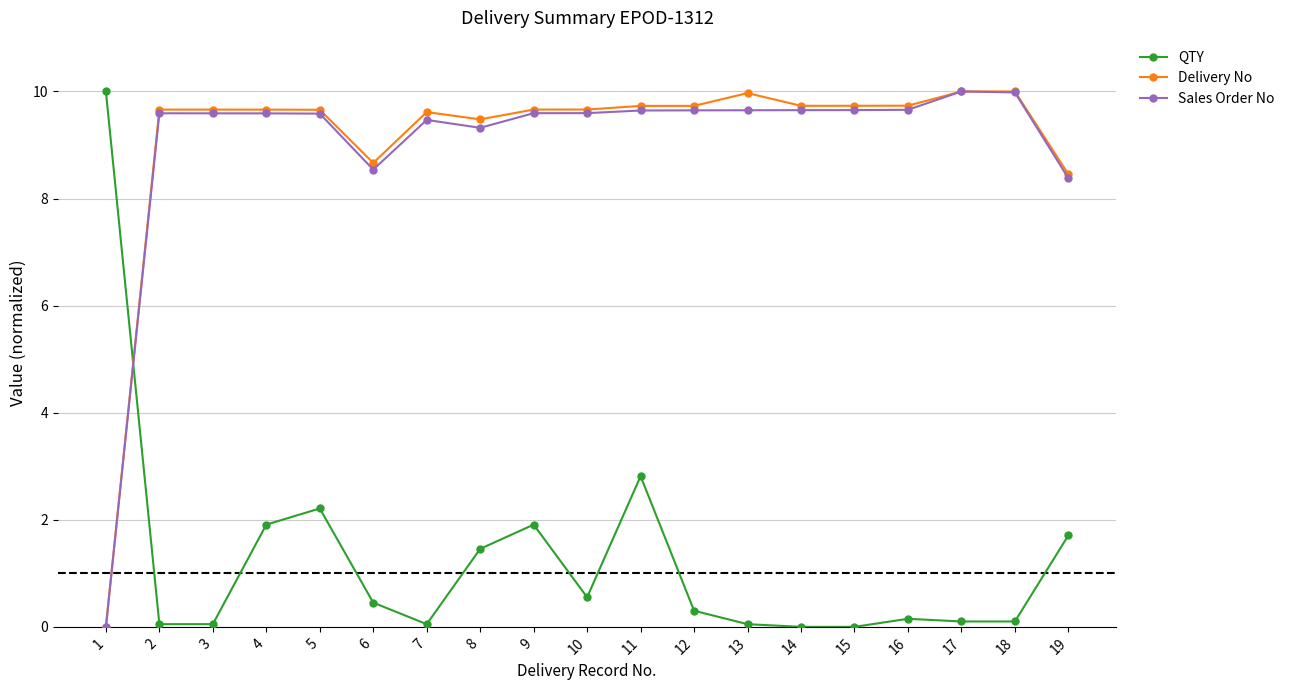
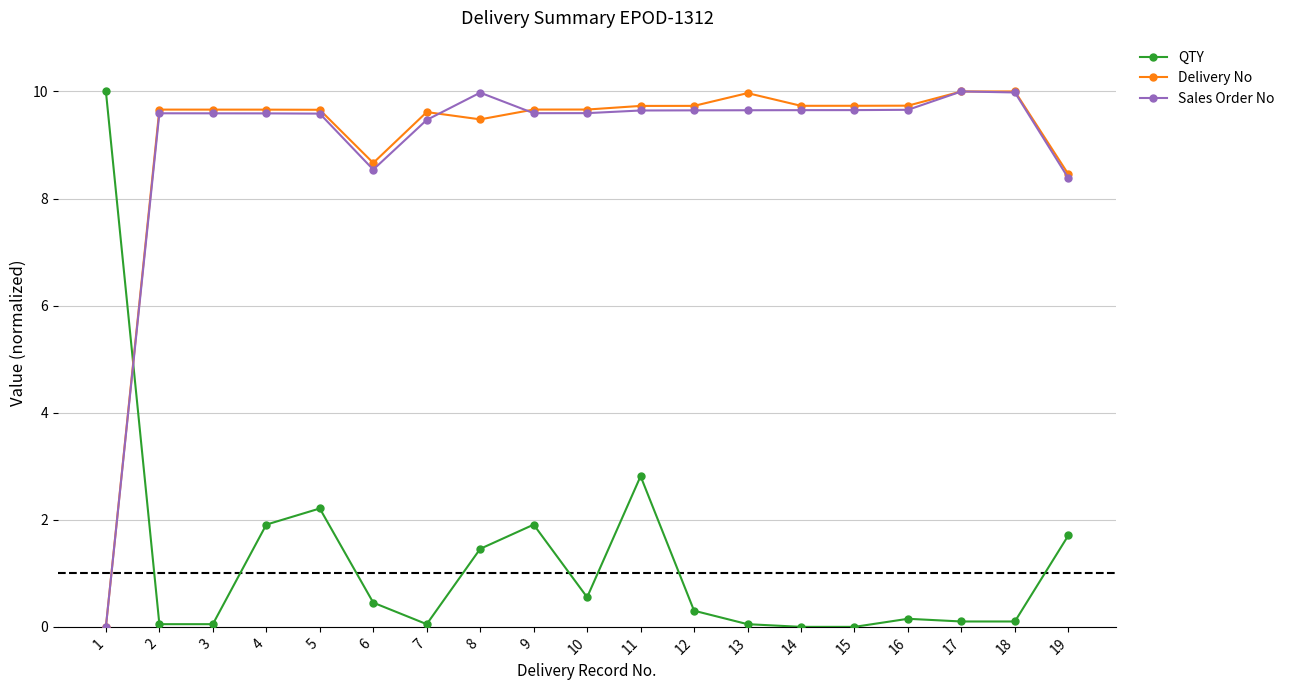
Sales Order No, 8: 9.3 -> 10.0
